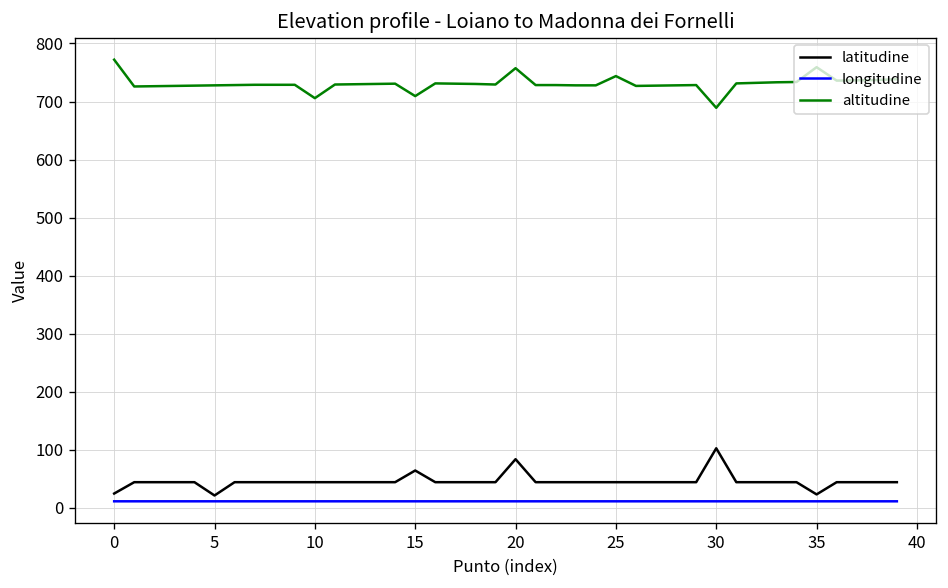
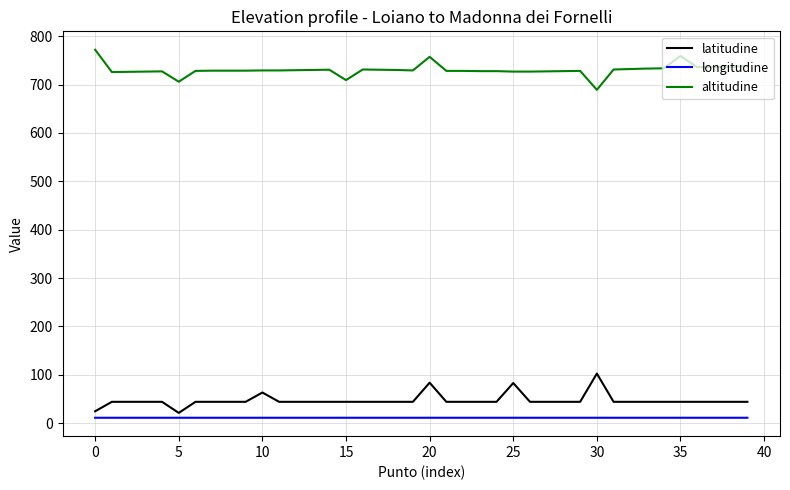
altitudine, 5: 730 -> 710
latitudine, 10: 40 -> 60
altitudine, 10: 710 -> 730
latitudine, 15: 60 -> 40
latitudine, 25: 40 -> 80
altitudine, 25: 740 -> 730
latitudine, 35: 20 -> 40
